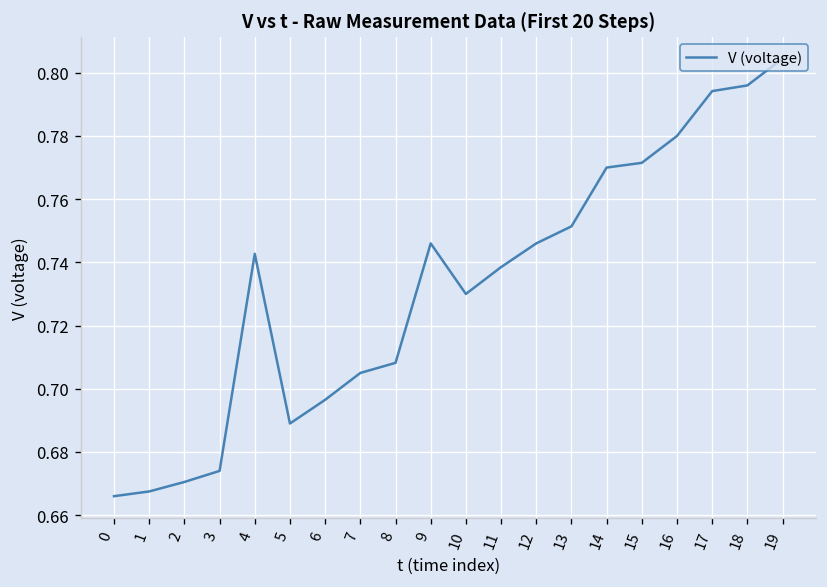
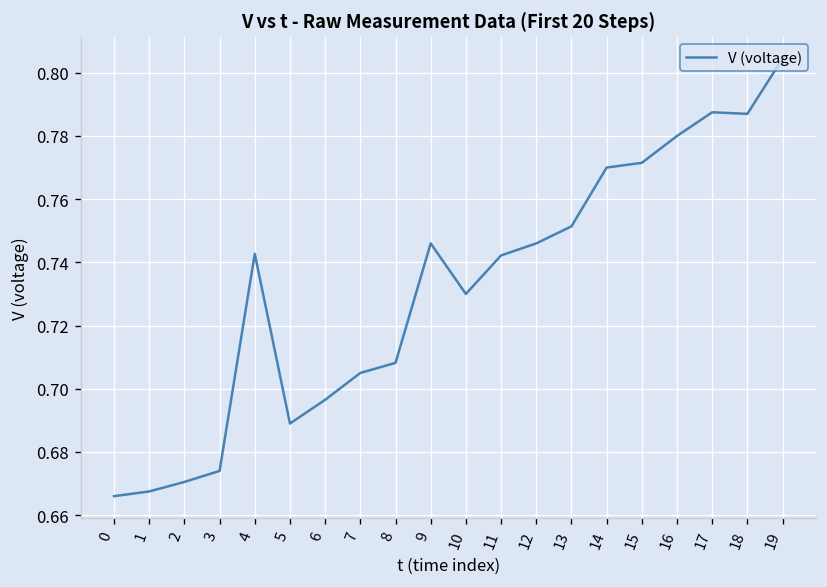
11: 0.739 -> 0.742
17: 0.794 -> 0.788
18: 0.796 -> 0.787
